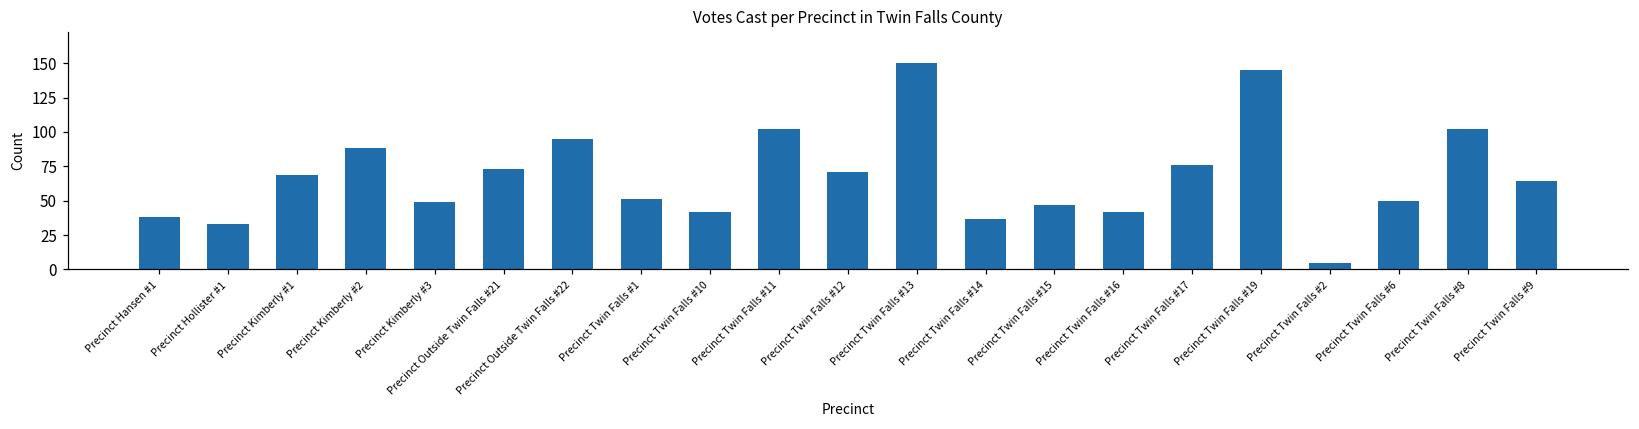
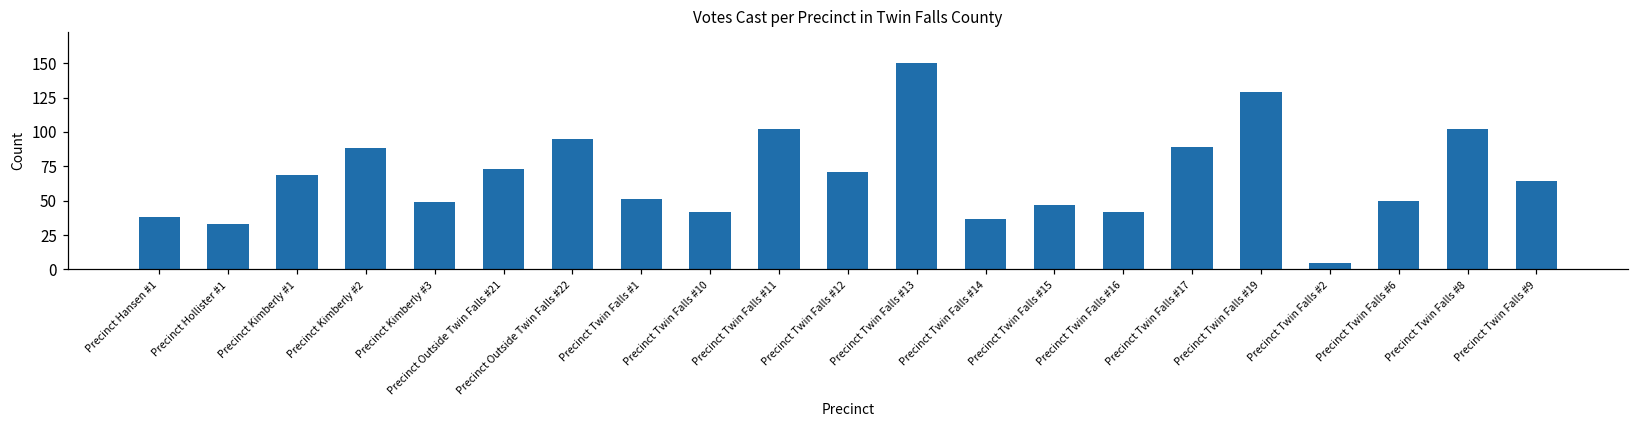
Precinct Twin Falls #17: 76 -> 89
Precinct Twin Falls #19: 145 -> 129
